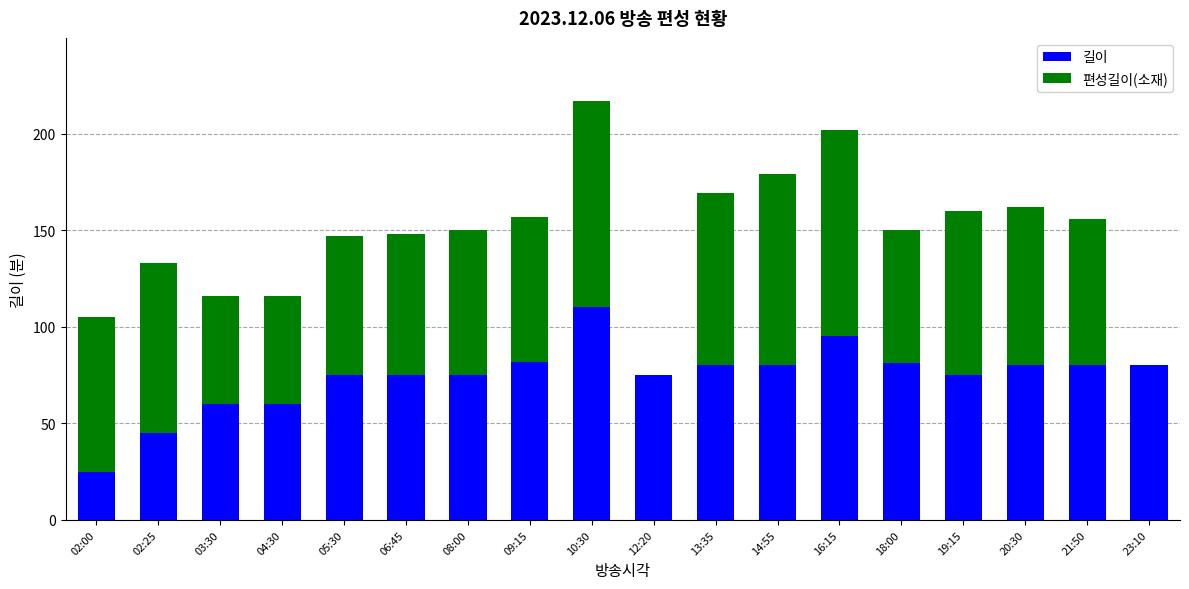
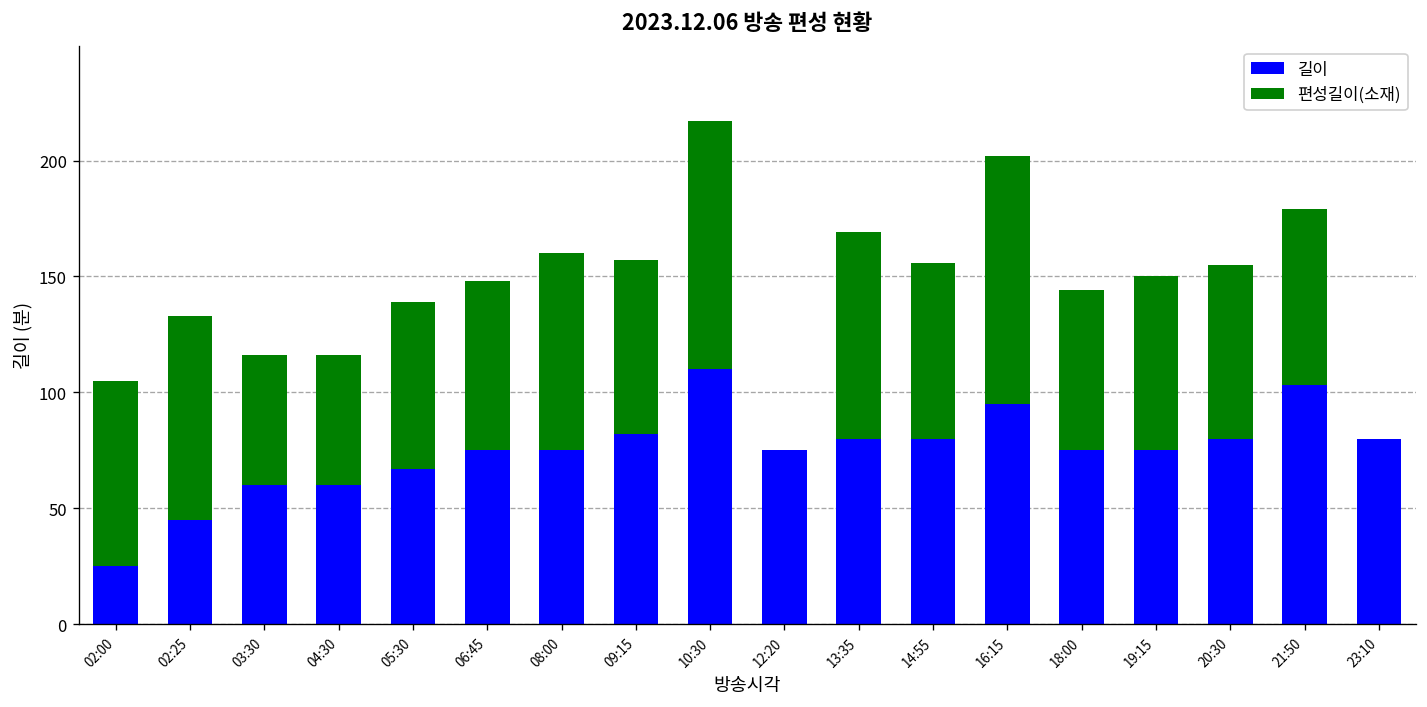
길이, 05:30: 75 -> 67
편성길이(소재), 08:00: 75 -> 85
편성길이(소재), 14:55: 99 -> 76
길이, 18:00: 81 -> 75
편성길이(소재), 19:15: 85 -> 75
편성길이(소재), 20:30: 82 -> 75
길이, 21:50: 80 -> 103
